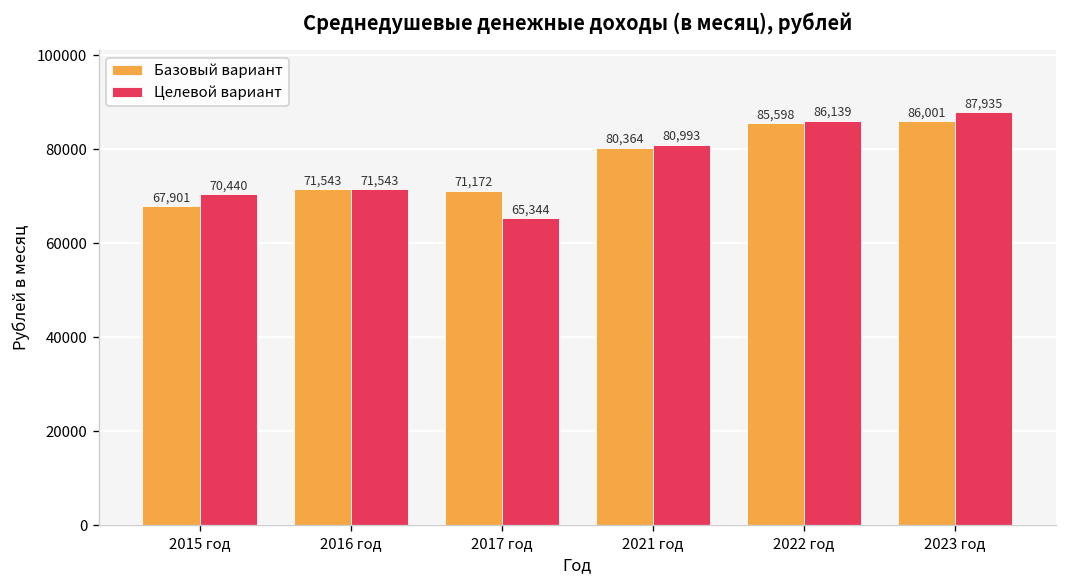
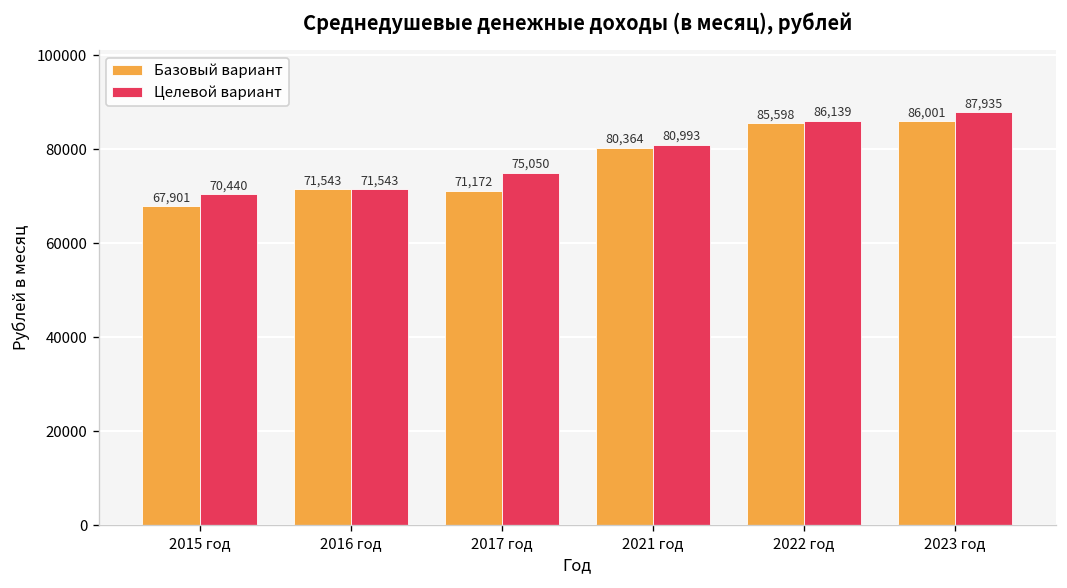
Целевой вариант, 2017 год: 65,344 -> 75,050
